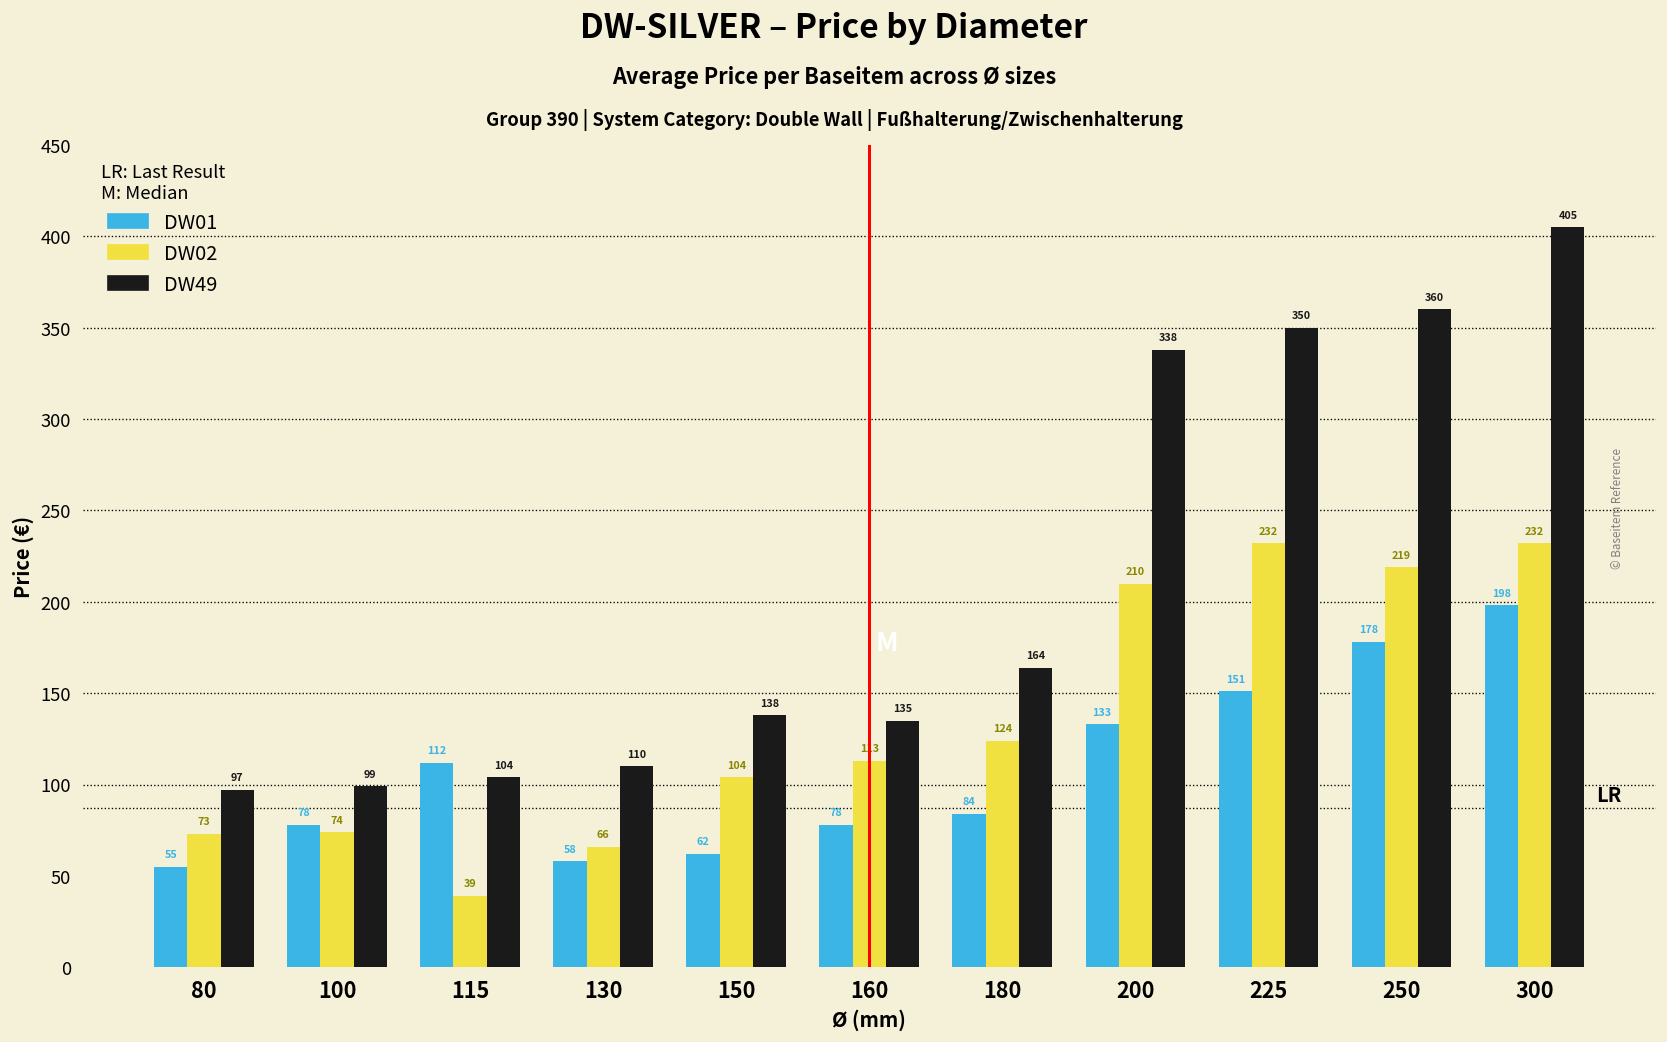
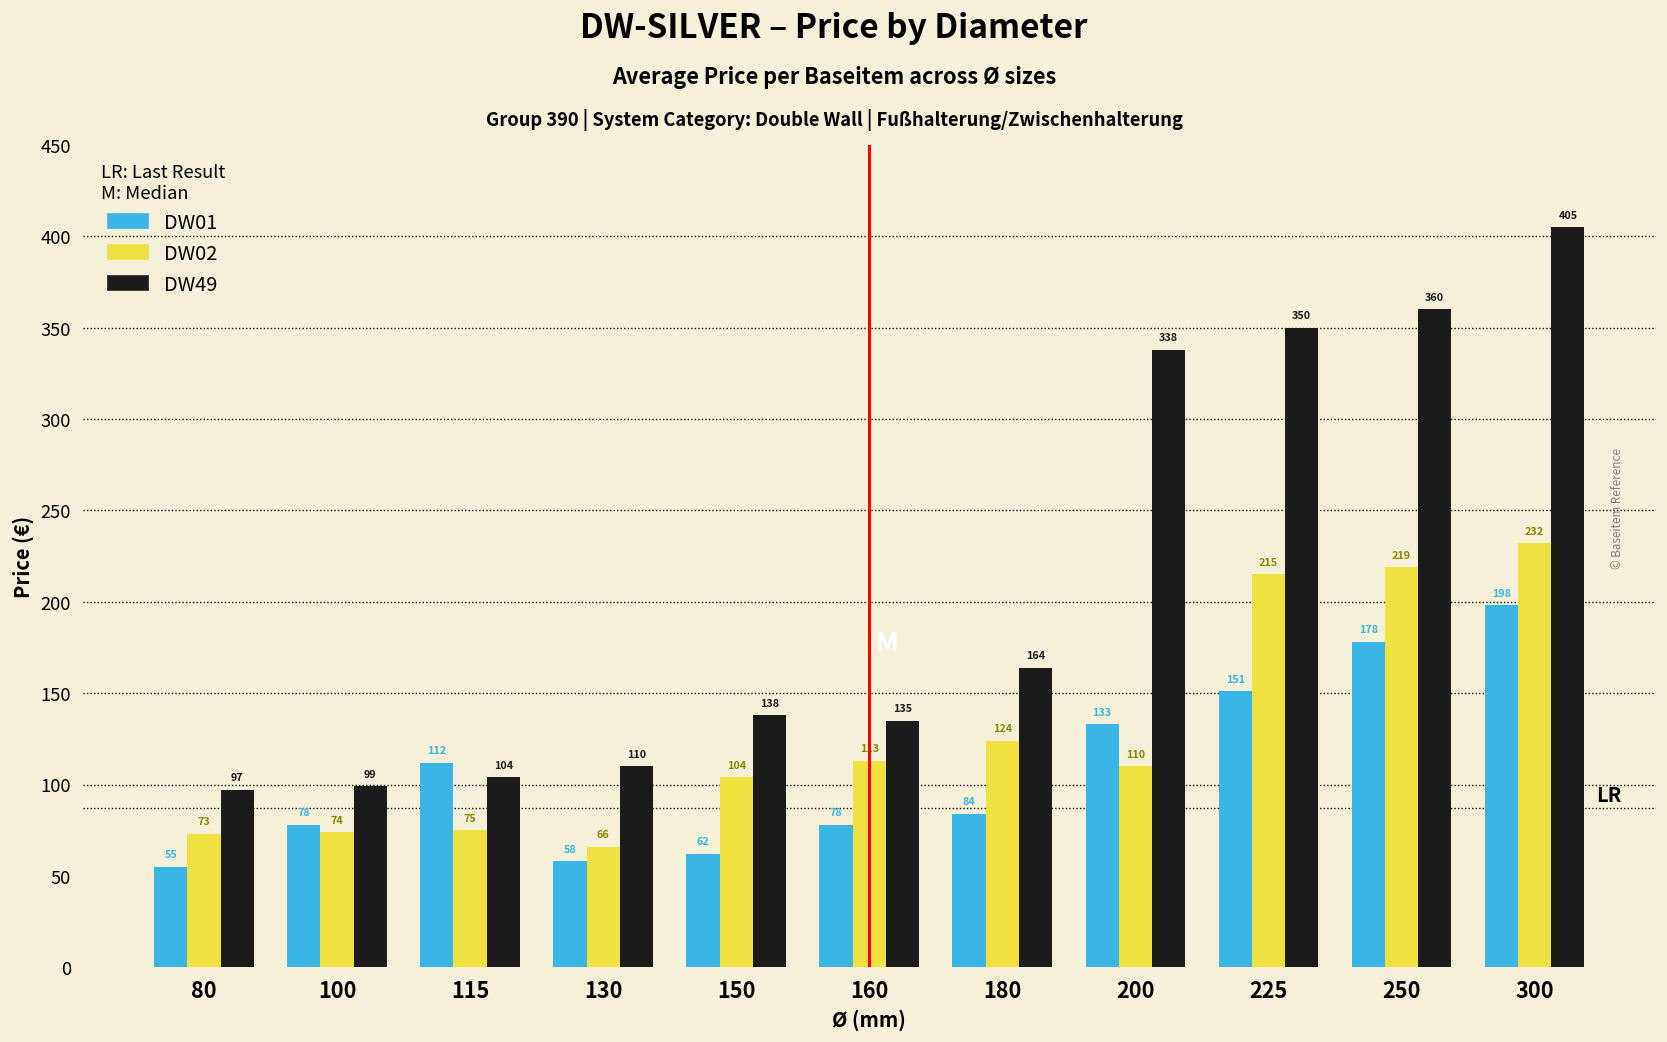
DW02, 115: 39 -> 75
DW02, 200: 210 -> 110
DW02, 225: 232 -> 215
